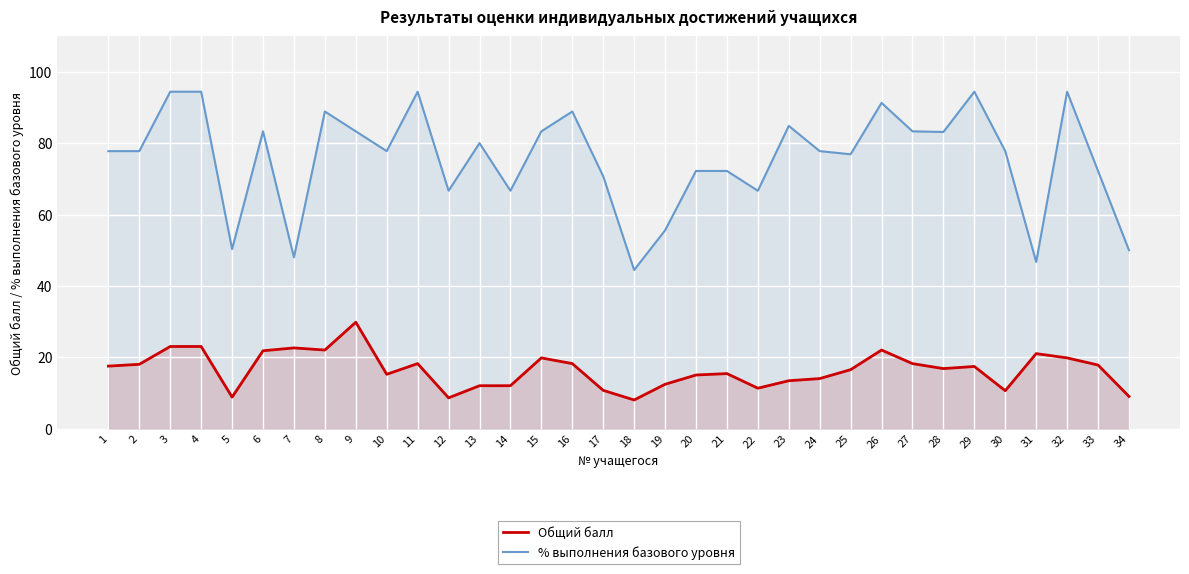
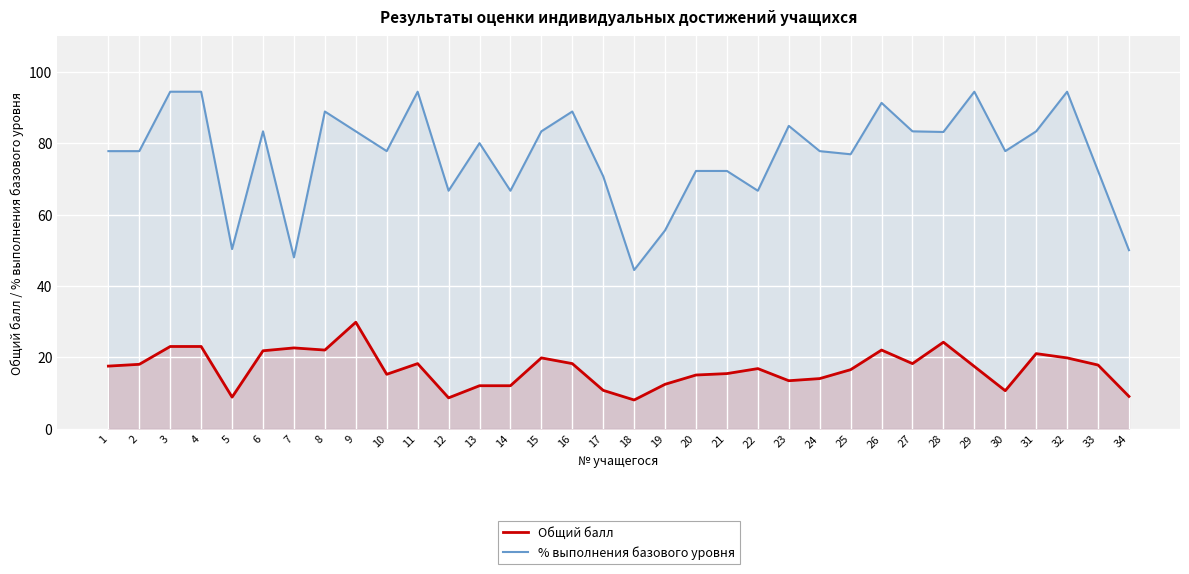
Общий балл, 22: 11 -> 17
Общий балл, 28: 17 -> 24
% выполнения базового уровня, 31: 47 -> 83
